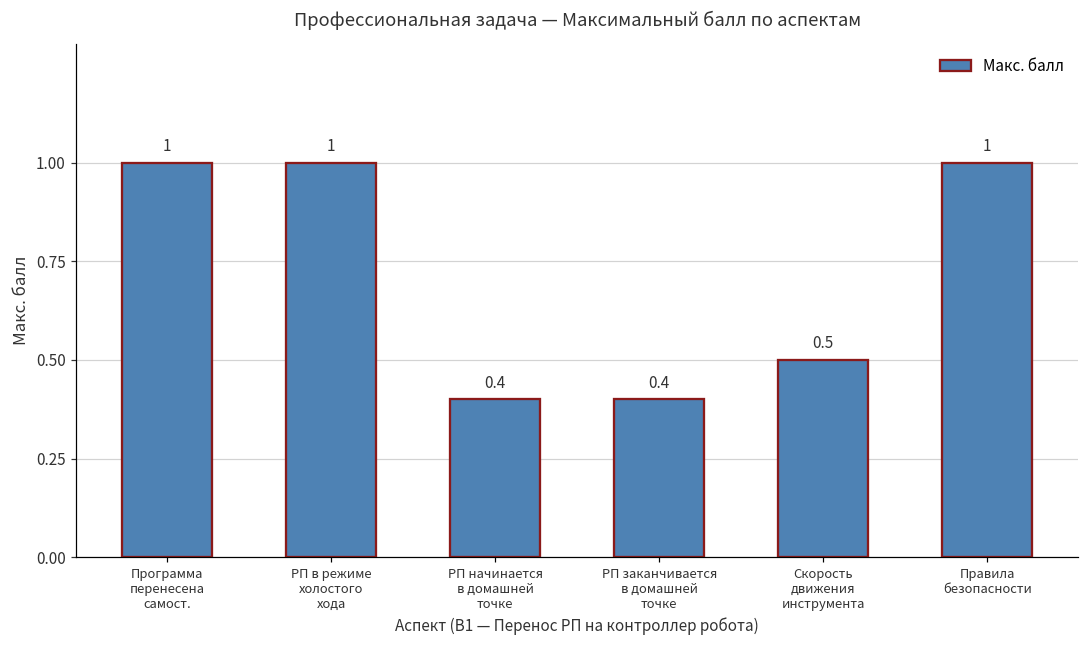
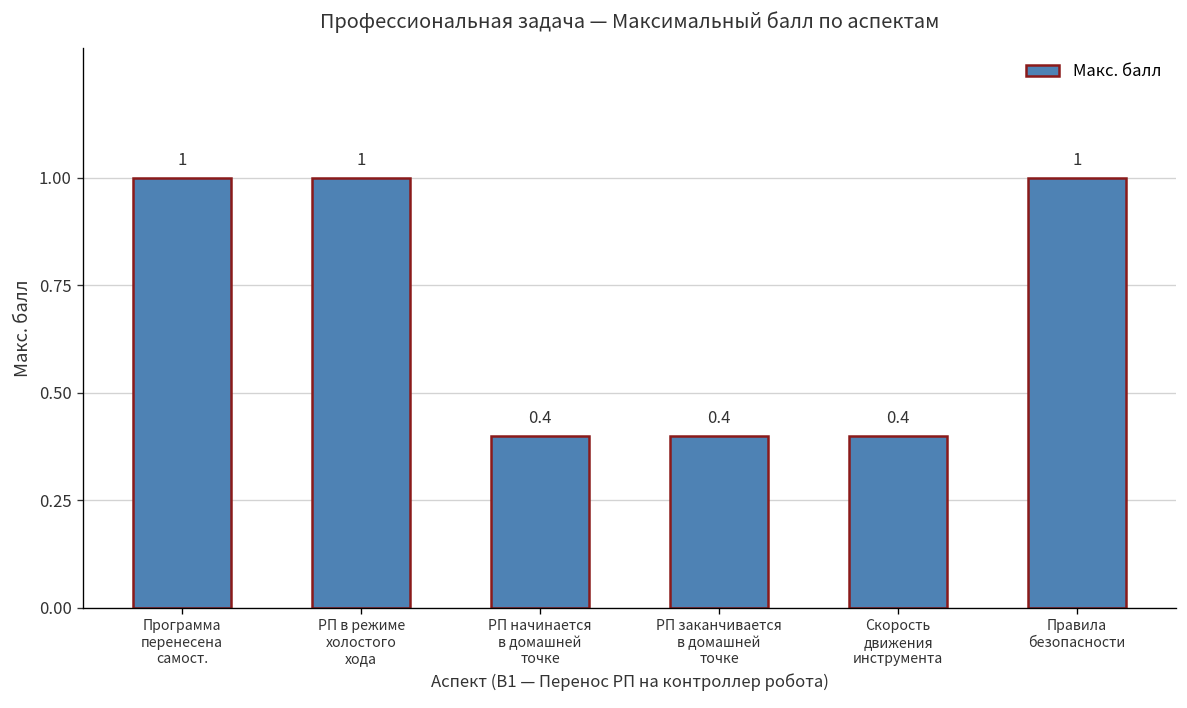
Скорость движения инструмента: 0.5 -> 0.4
